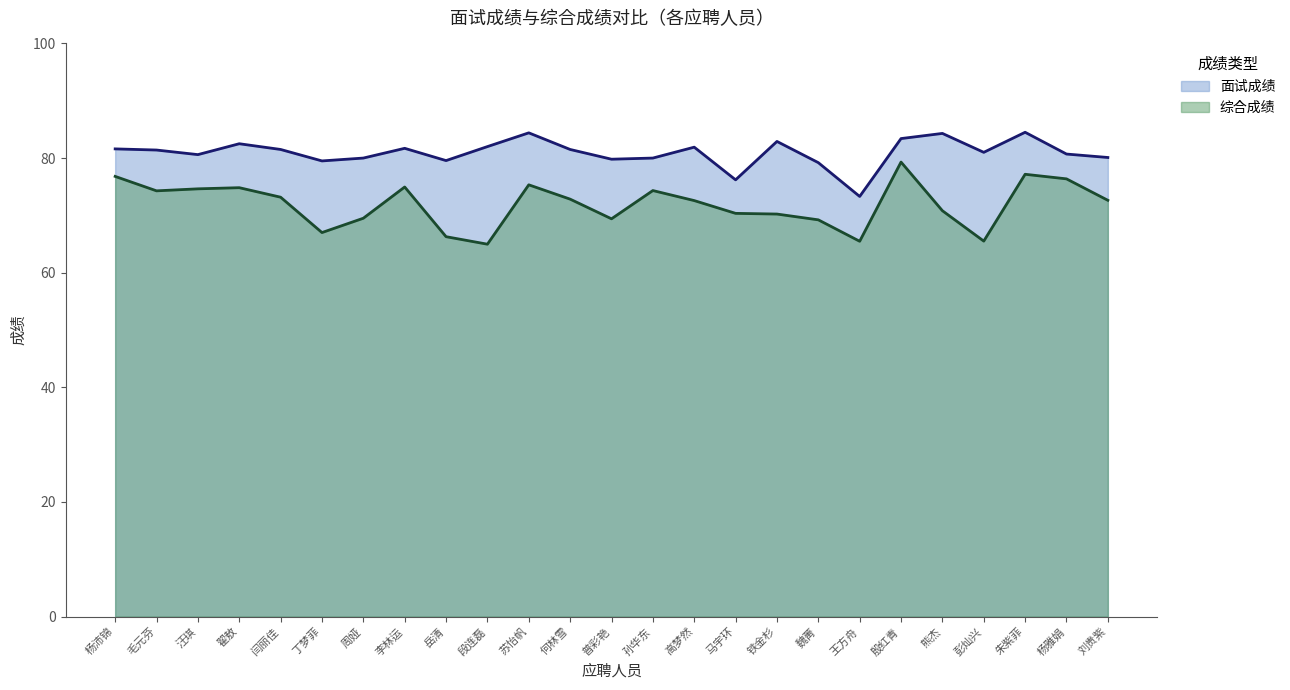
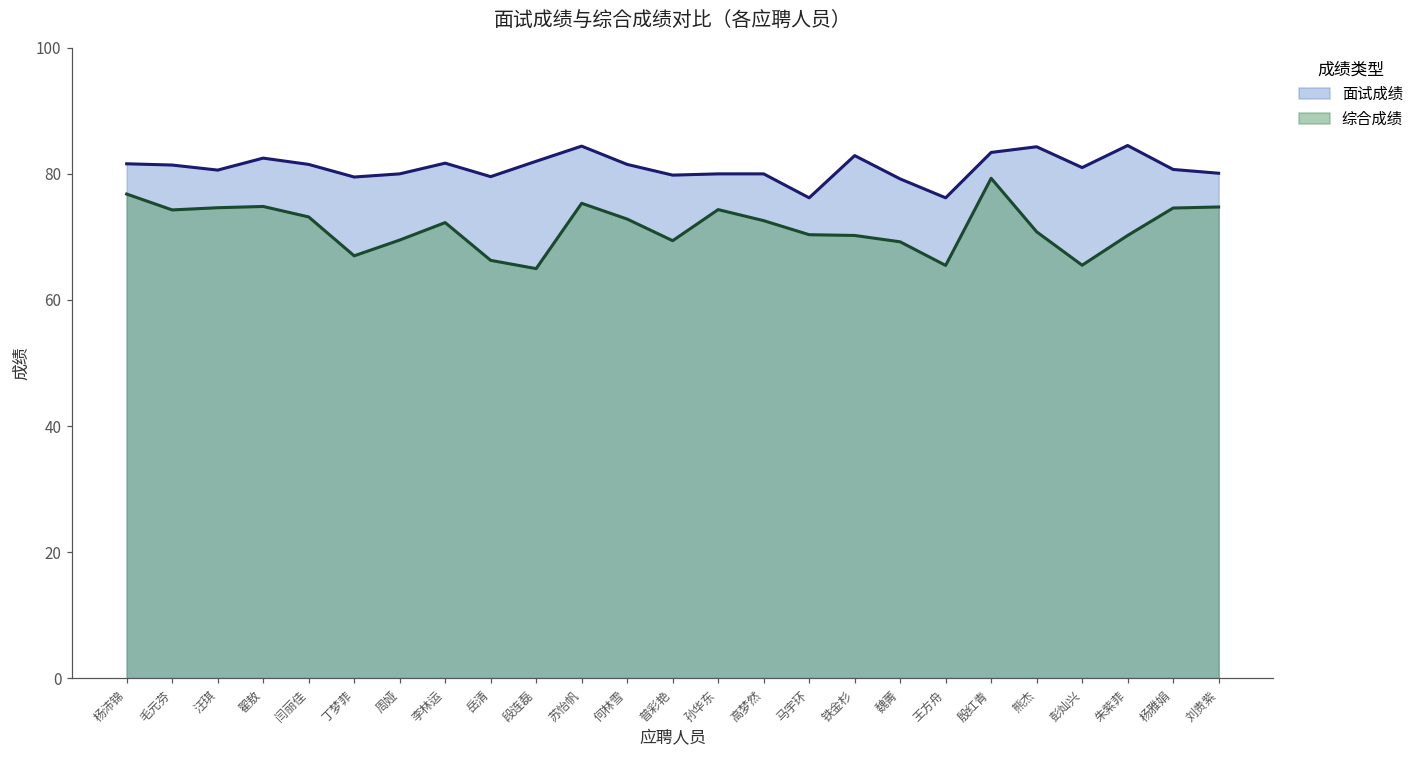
综合成绩, 李林运: 75 -> 72
面试成绩, 高梦然: 82 -> 80
面试成绩, 王方舟: 73 -> 76
综合成绩, 朱紫菲: 77 -> 70
综合成绩, 杨雅娟: 76 -> 75
综合成绩, 刘贵紫: 73 -> 75
